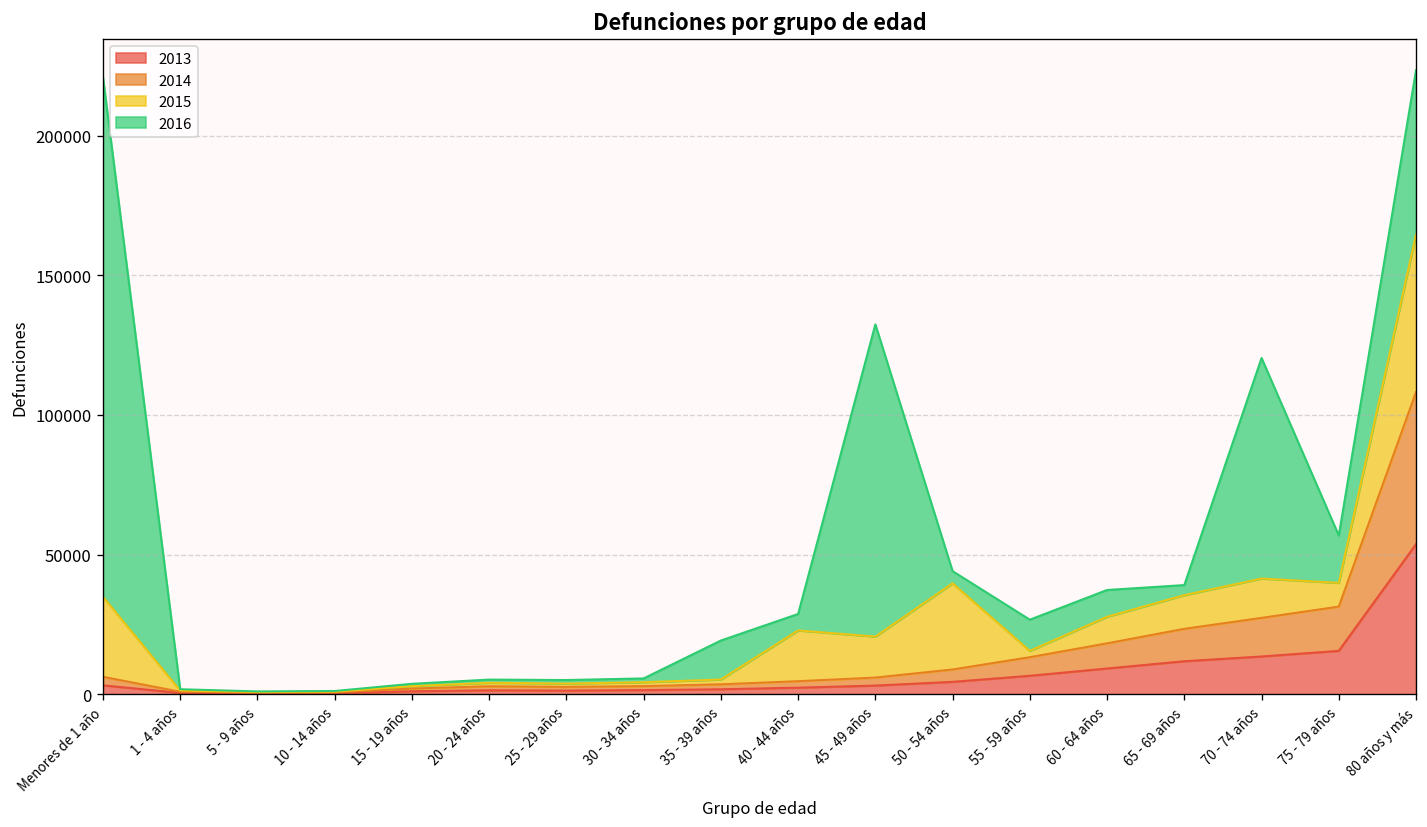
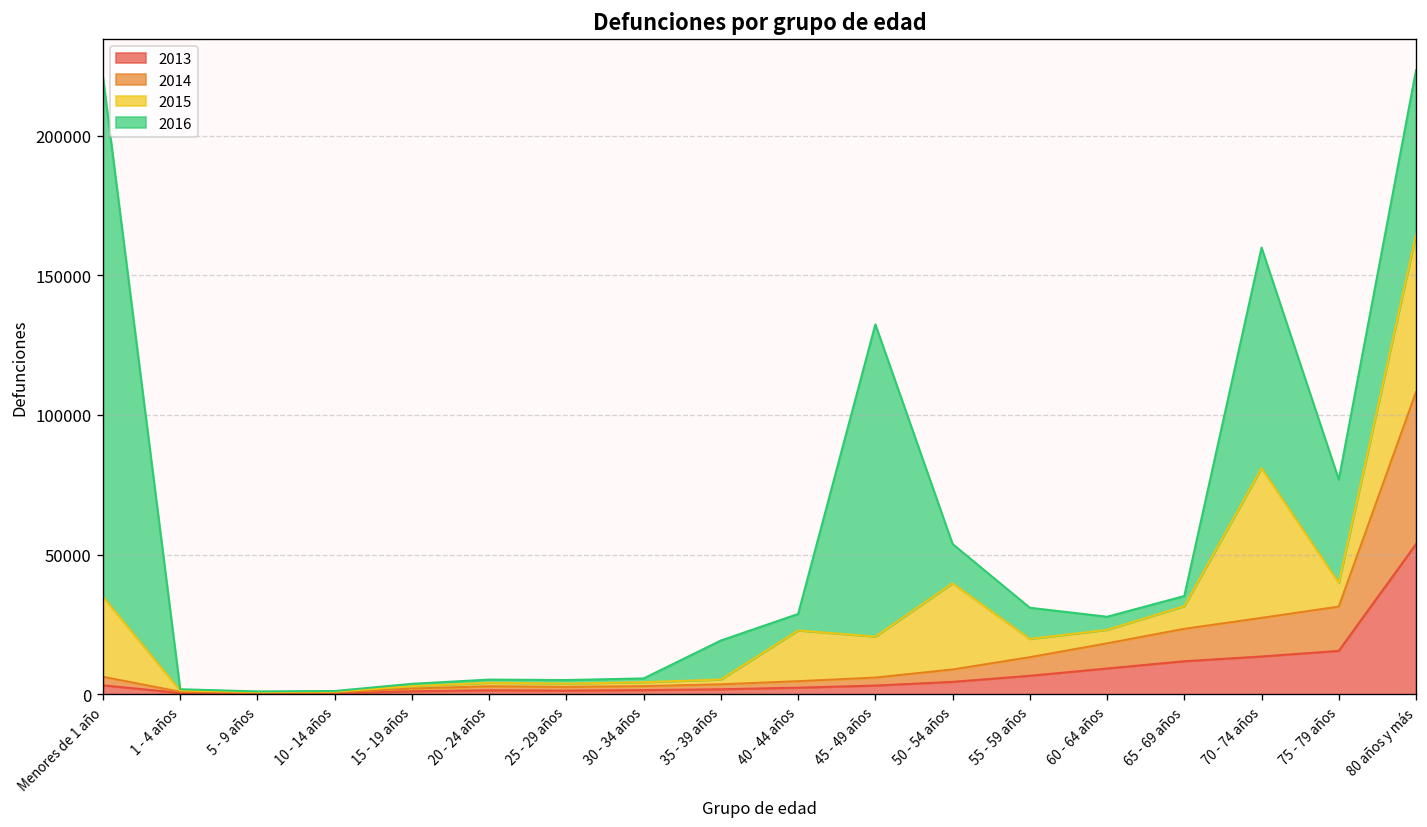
2016, 50 - 54 años: 4000 -> 14000
2015, 55 - 59 años: 2000 -> 7000
2015, 60 - 64 años: 10000 -> 5000
2016, 60 - 64 años: 10000 -> 5000
2015, 65 - 69 años: 12000 -> 8000
2015, 70 - 74 años: 14000 -> 54000
2016, 75 - 79 años: 17000 -> 37000
